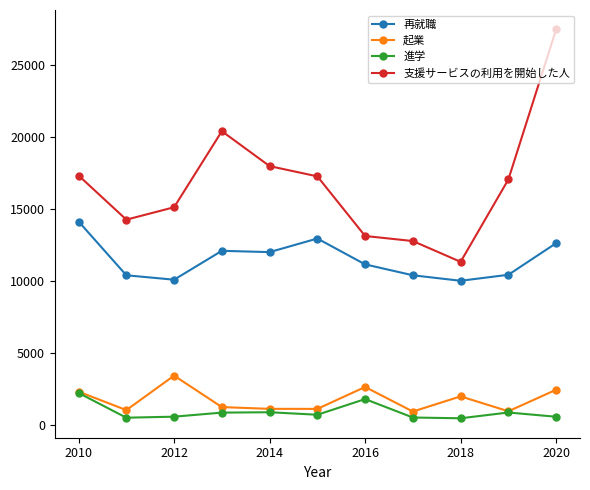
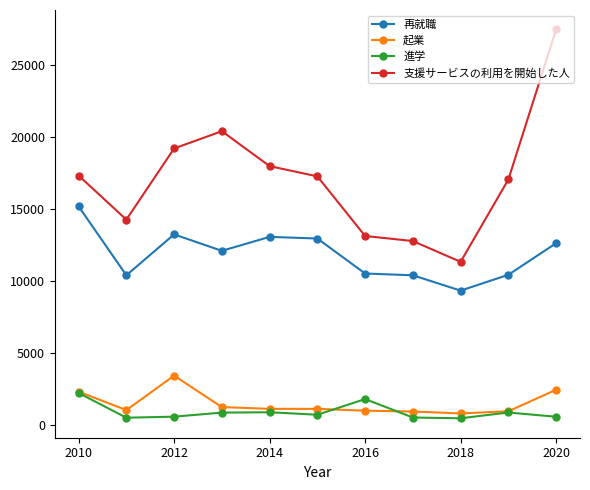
再就職, 2010: 14100 -> 15200
再就職, 2012: 10100 -> 13300
支援サービスの利用を開始した人, 2012: 15100 -> 19200
再就職, 2014: 12000 -> 13100
再就職, 2016: 11200 -> 10500
起業, 2016: 2600 -> 1000
再就職, 2018: 10000 -> 9300
起業, 2018: 2000 -> 800
